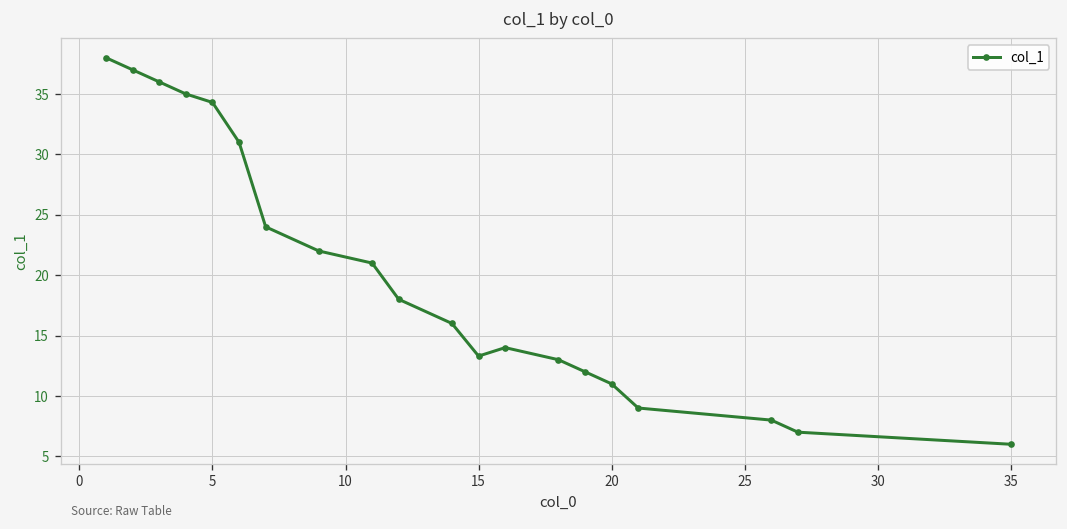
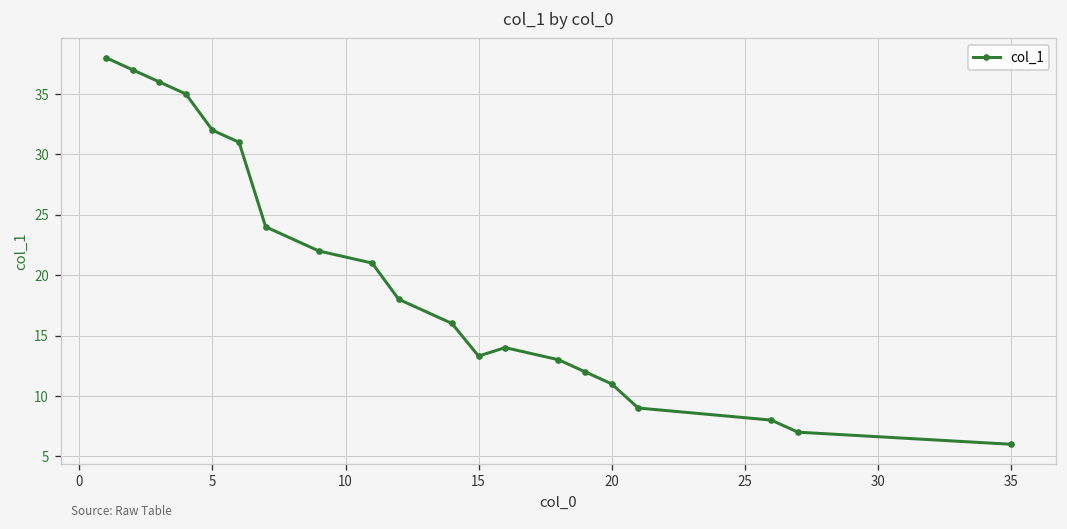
5: 34.3 -> 32.0
